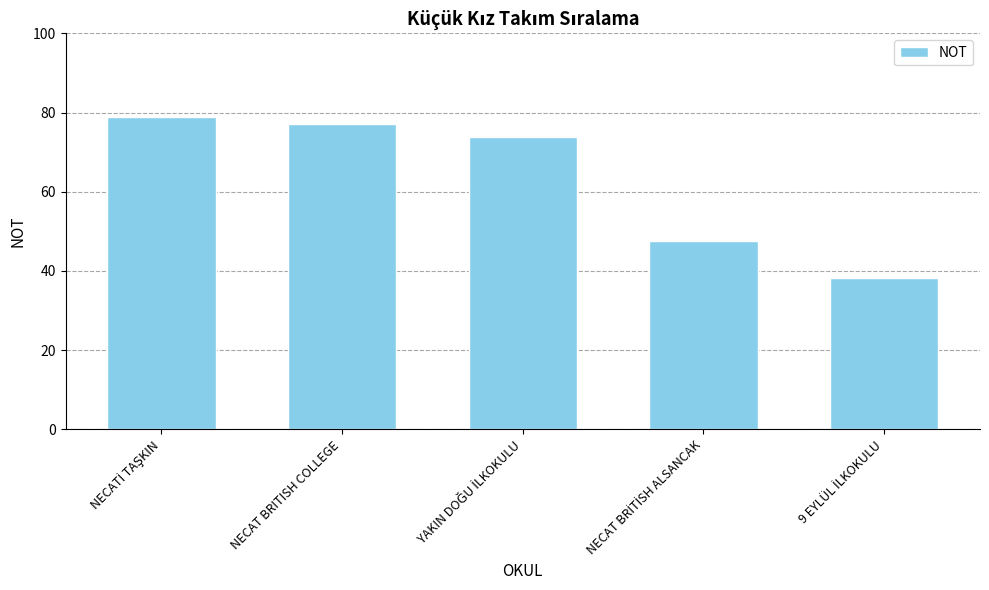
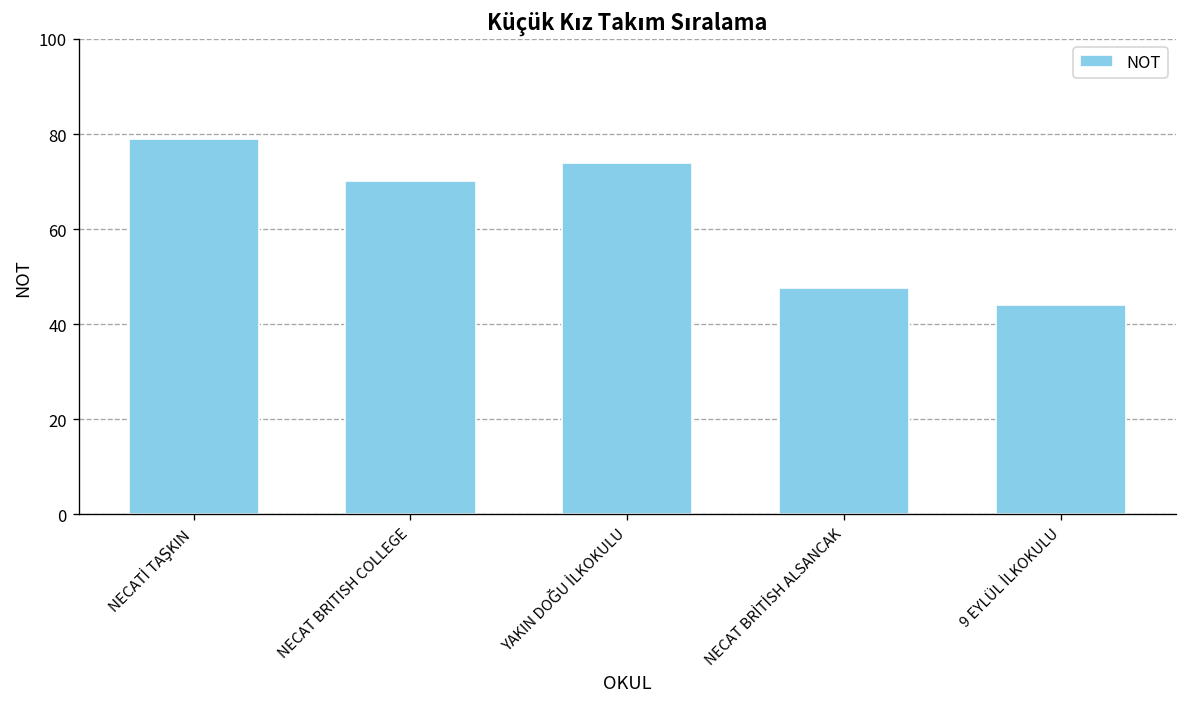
NECAT BRITISH COLLEGE: 77 -> 70
9 EYLÜL İLKOKULU: 38 -> 44
